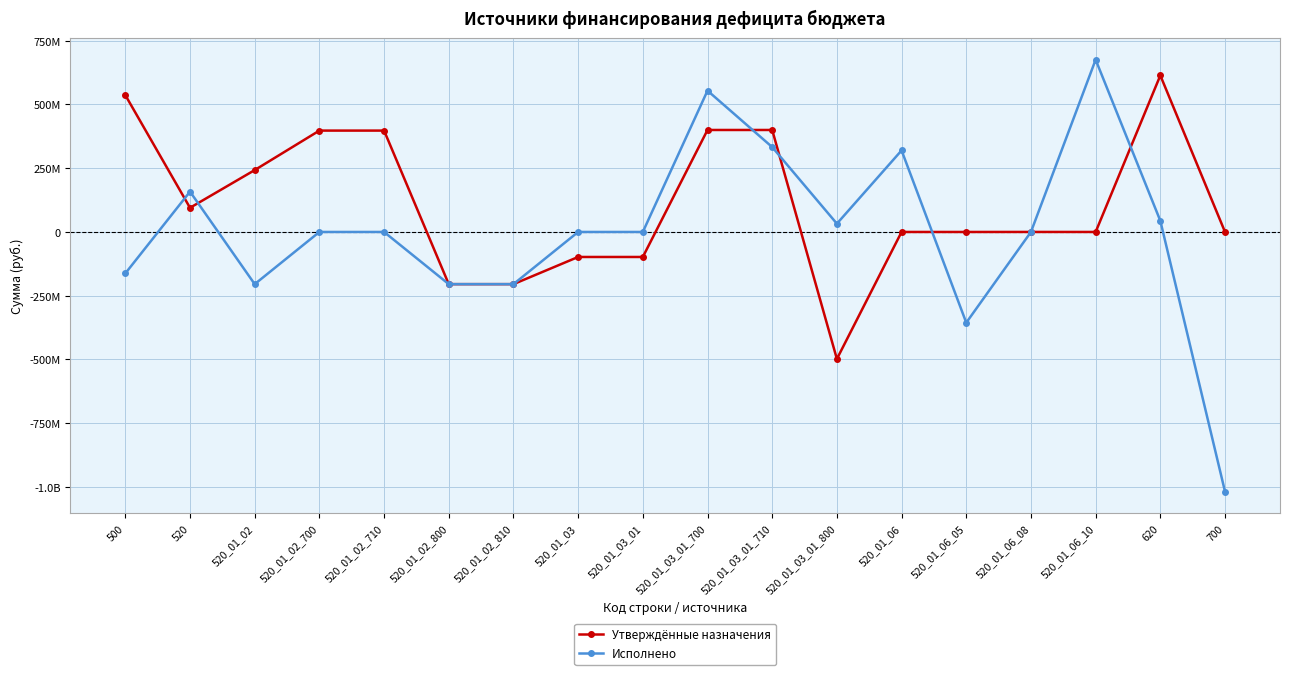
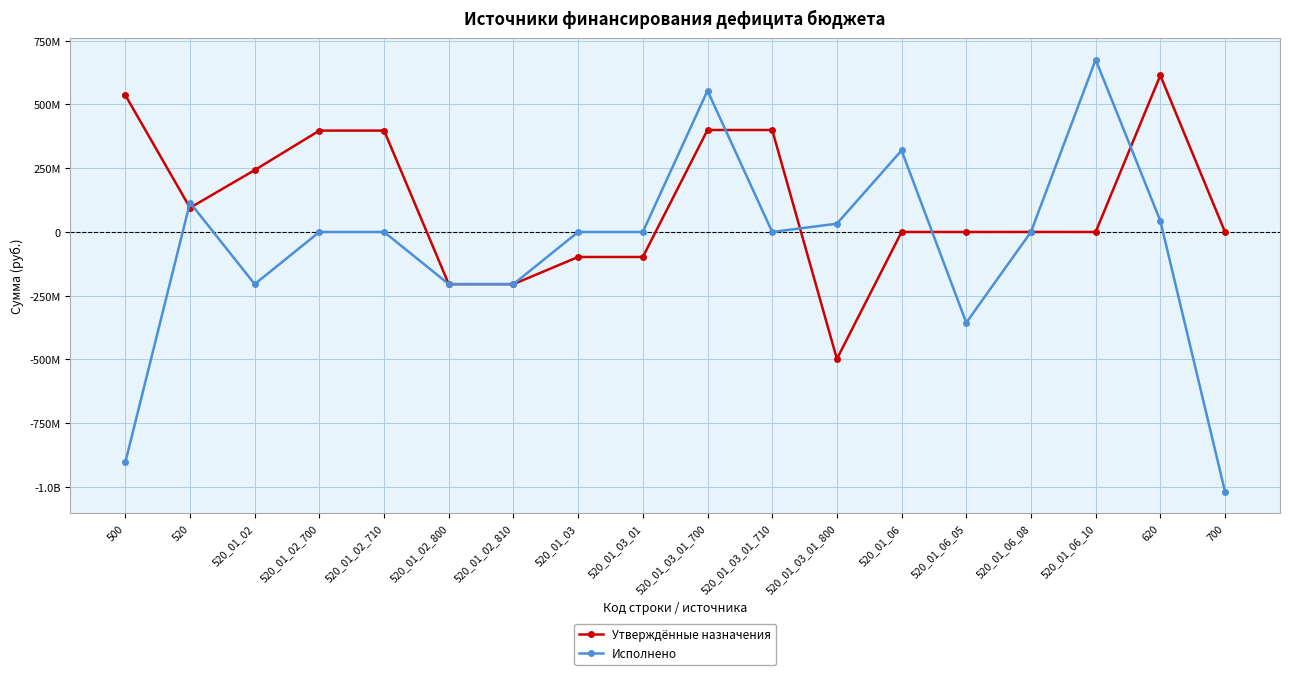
Исполнено, 500: -160000000 -> -900000000
Исполнено, 520: 160000000 -> 120000000
Исполнено, 520_01_03_01_710: 330000000 -> 0
